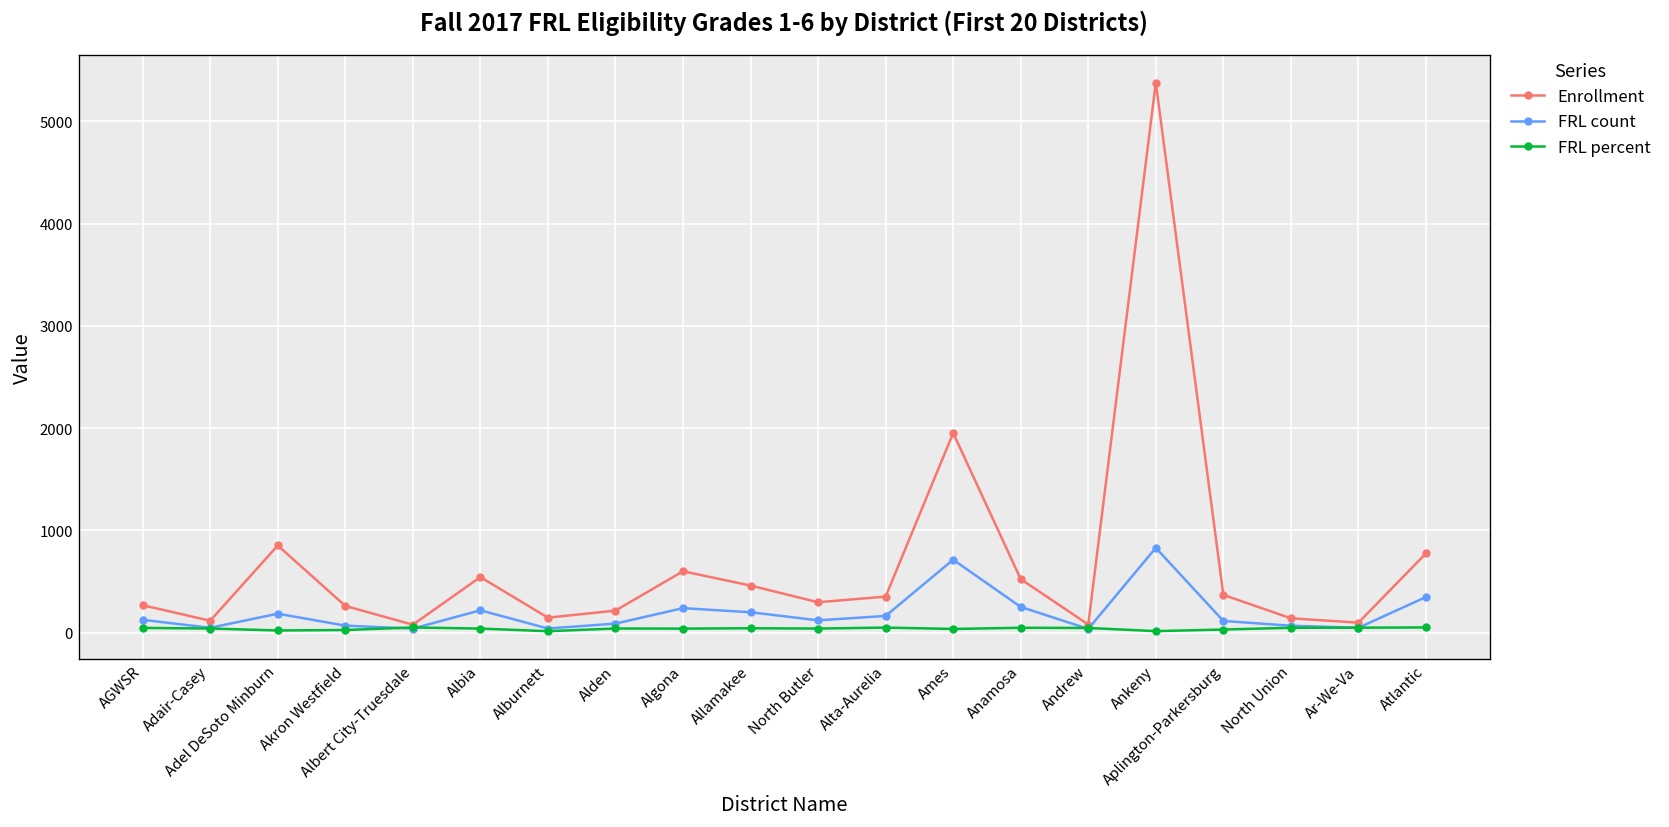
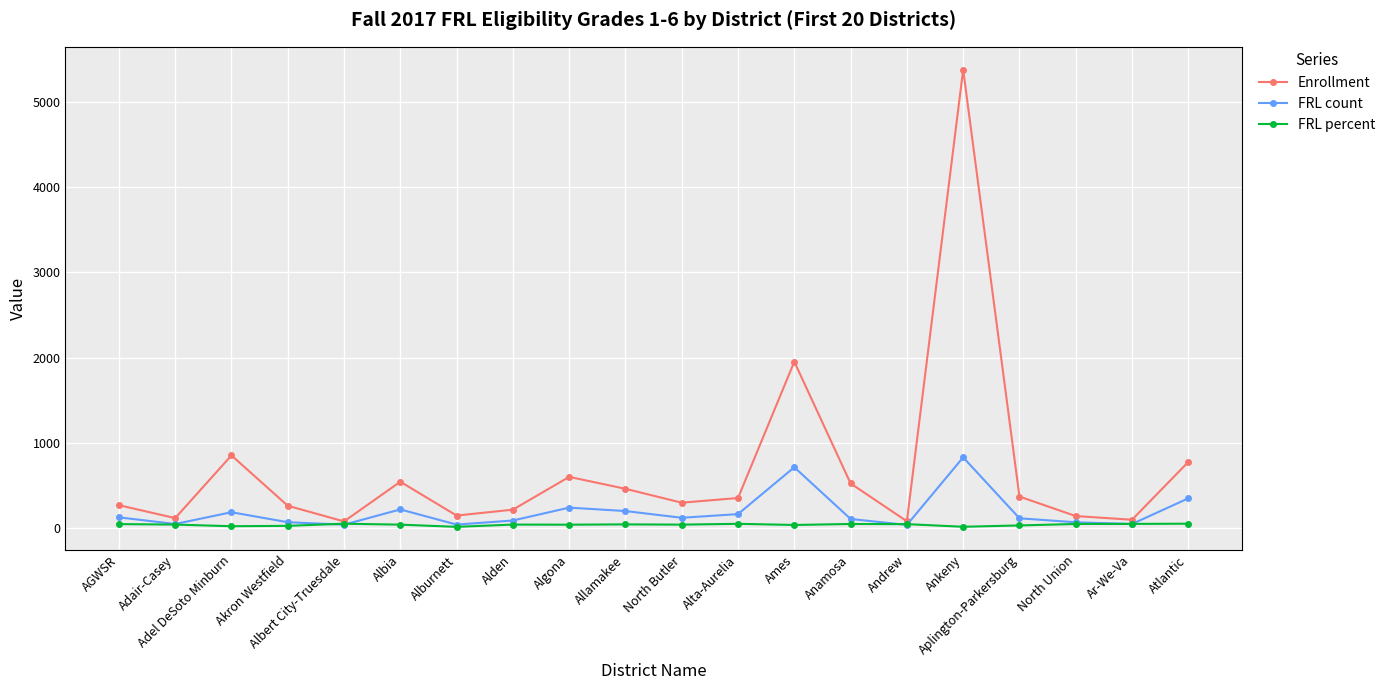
FRL count, Anamosa: 300 -> 100
